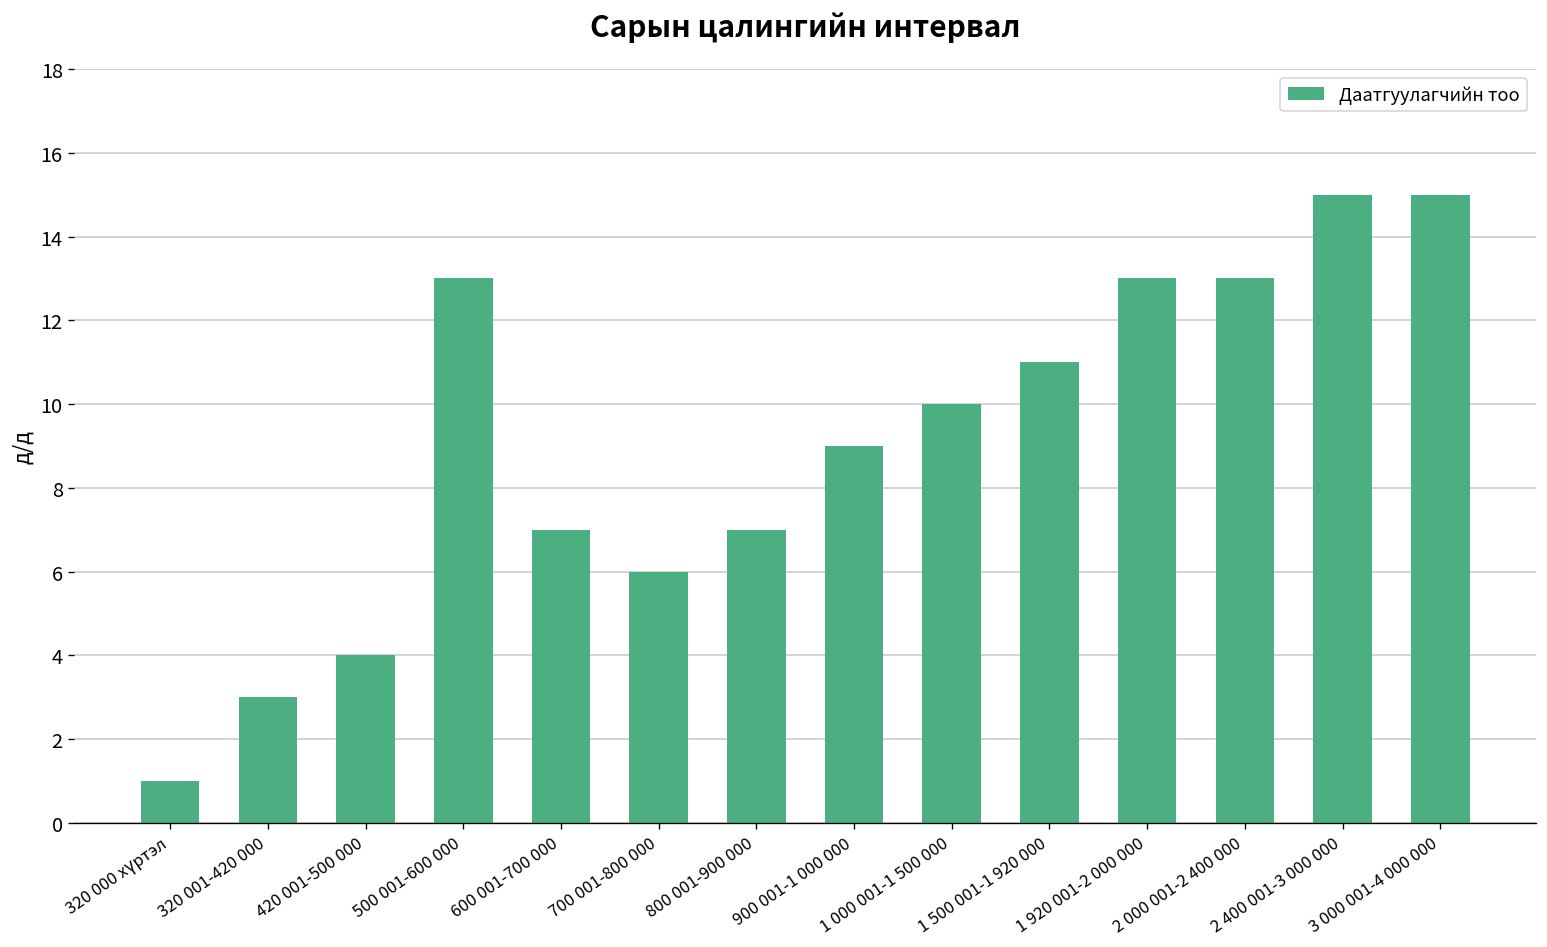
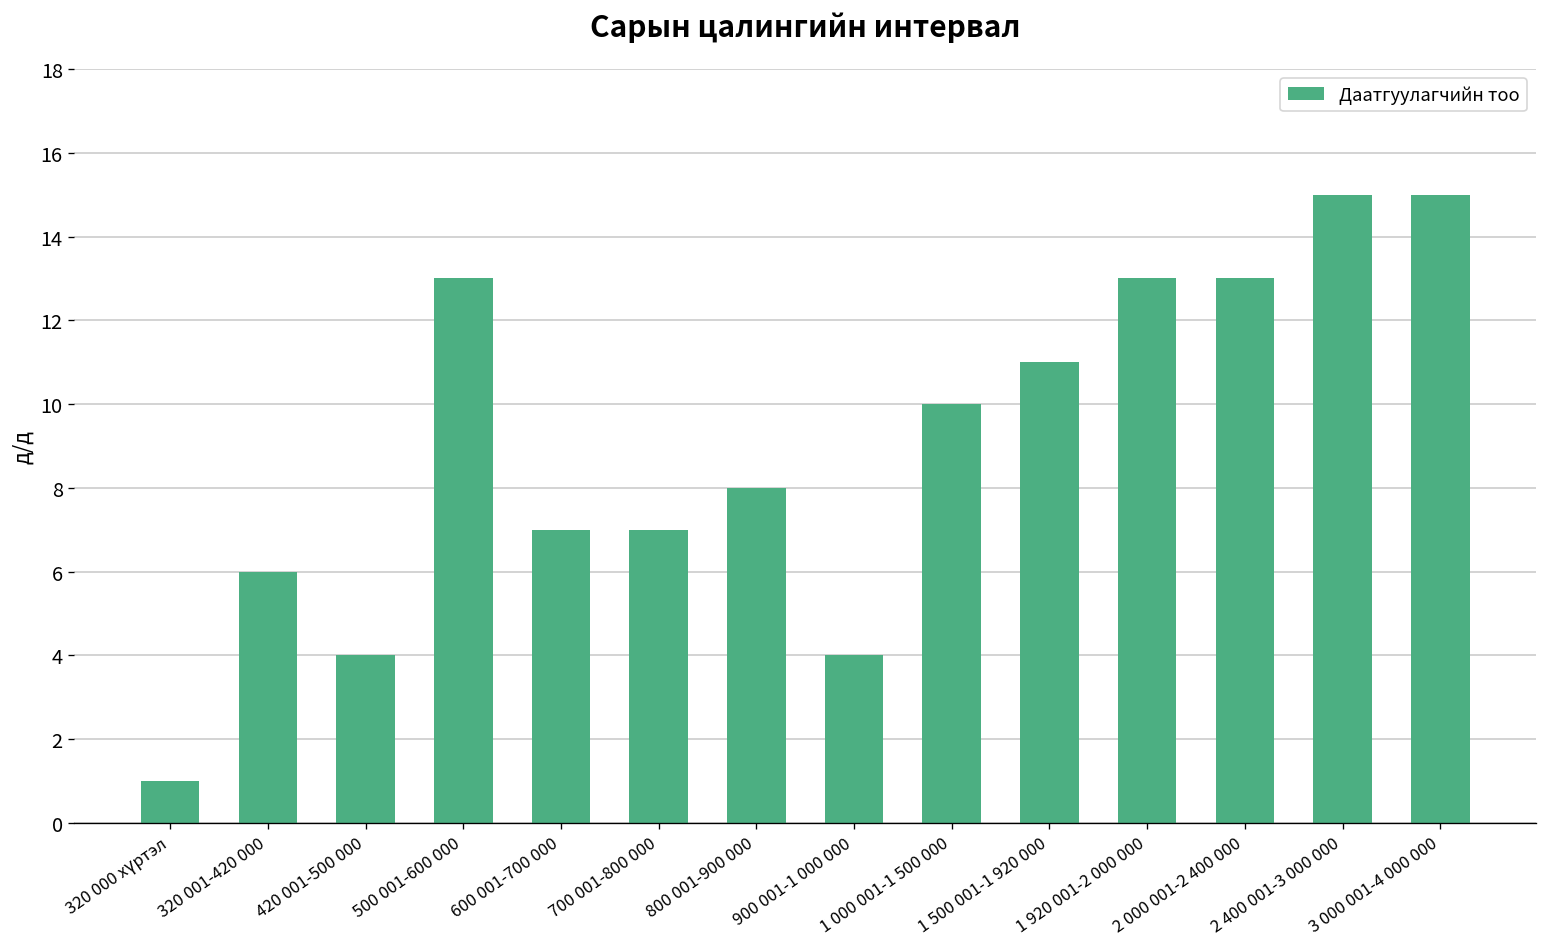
320 001-420 000: 3 -> 6
700 001-800 000: 6 -> 7
800 001-900 000: 7 -> 8
900 001-1 000 000: 9 -> 4
